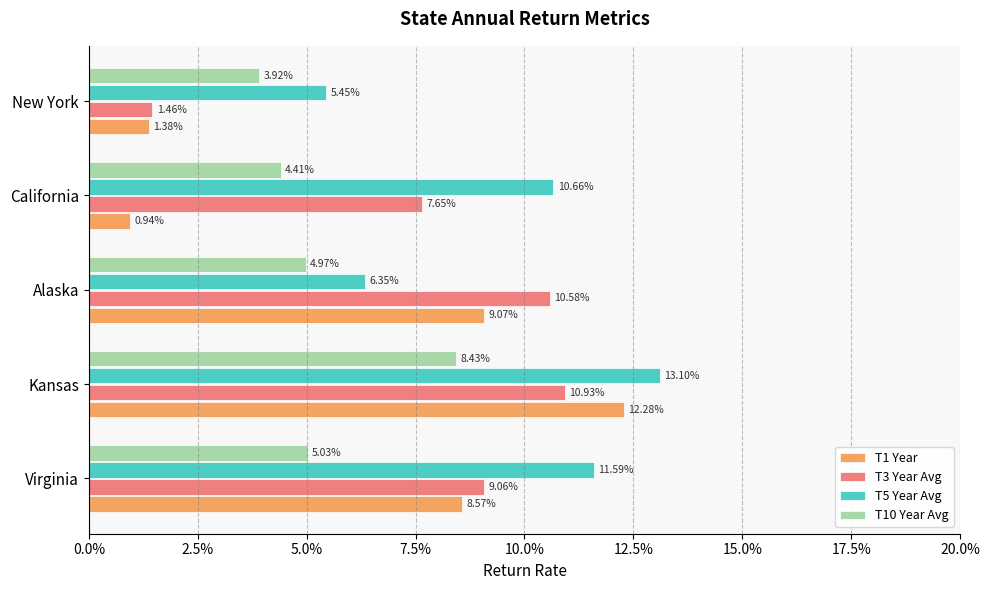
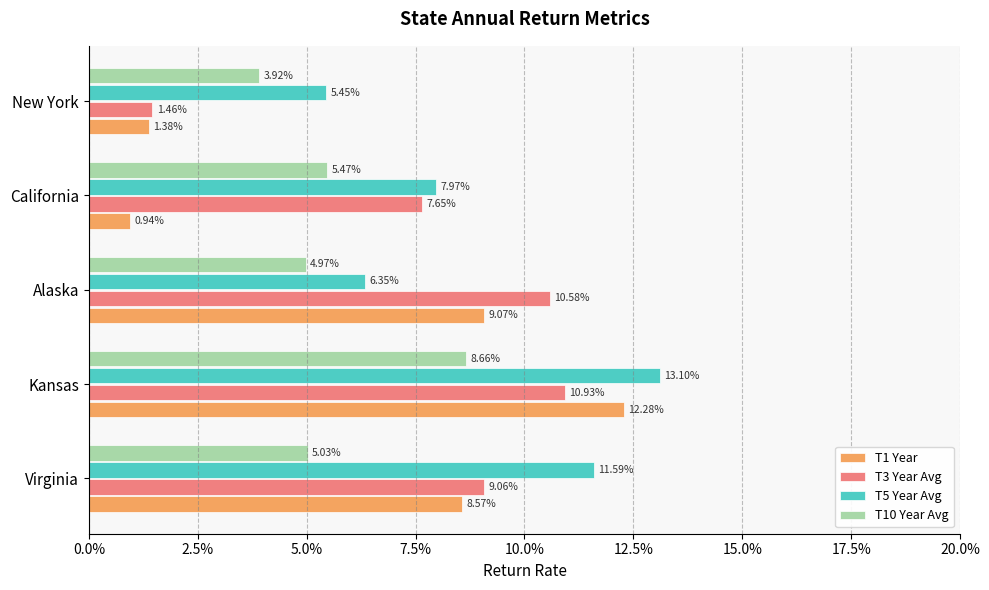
T10 Year Avg, California: 4.41% -> 5.47%
T5 Year Avg, California: 10.66% -> 7.97%
T10 Year Avg, Kansas: 8.43% -> 8.66%
